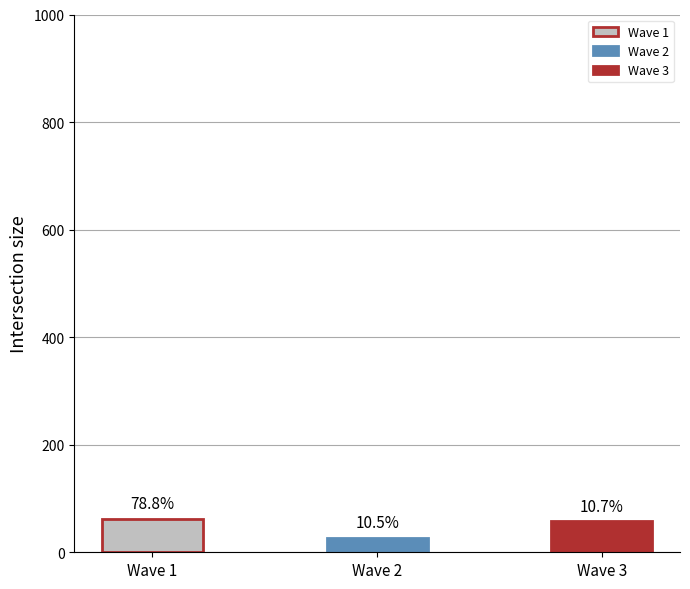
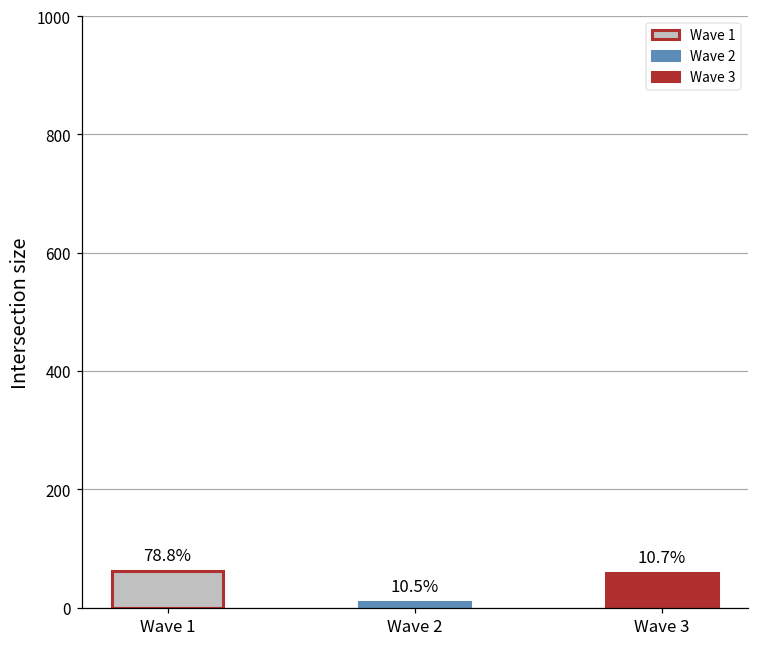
Wave 2: 30 -> 10
